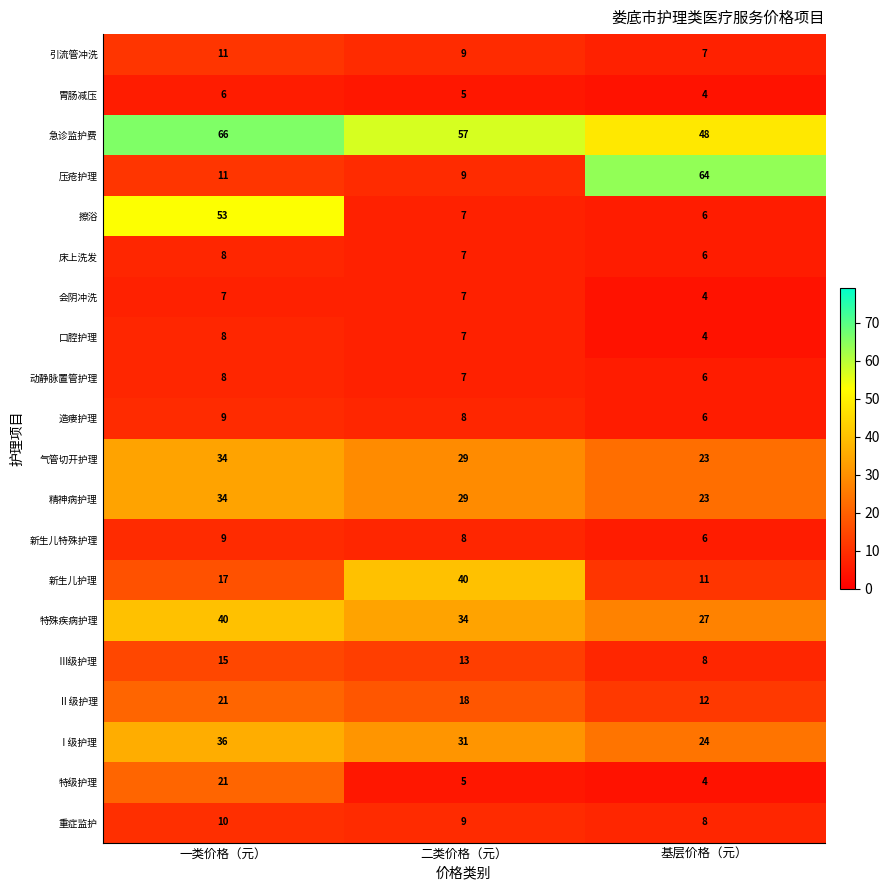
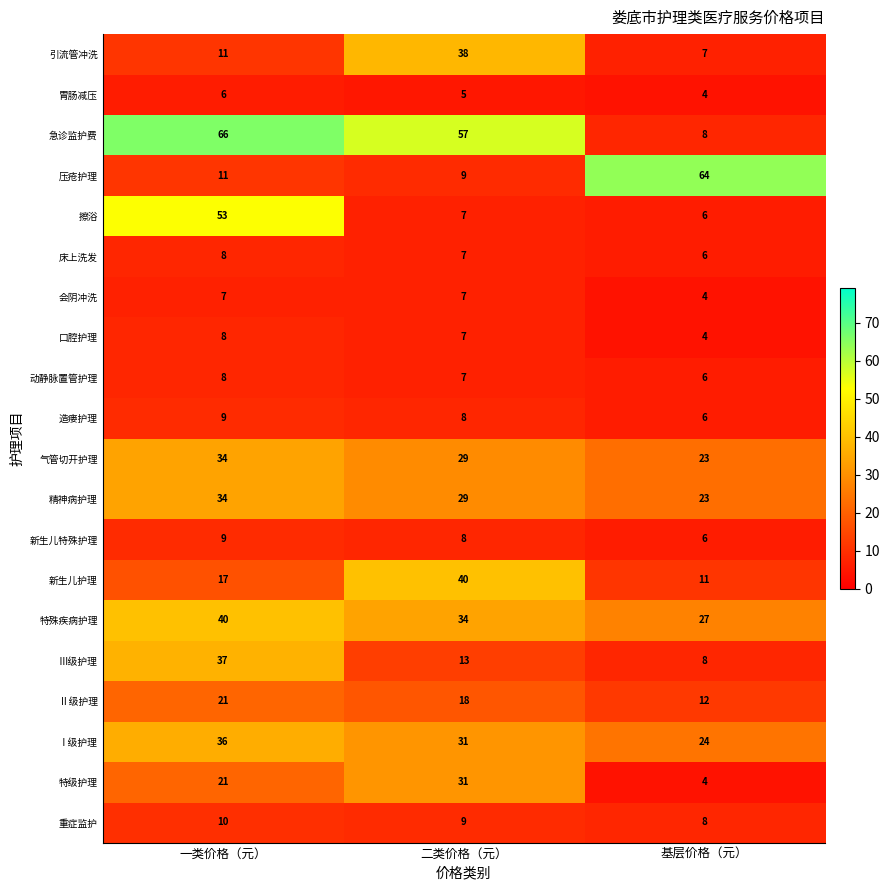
引流管冲洗, 二类价格（元）: 9 -> 38
急诊监护费, 基层价格（元）: 48 -> 8
Ⅲ级护理, 一类价格（元）: 15 -> 37
特级护理, 二类价格（元）: 5 -> 31
